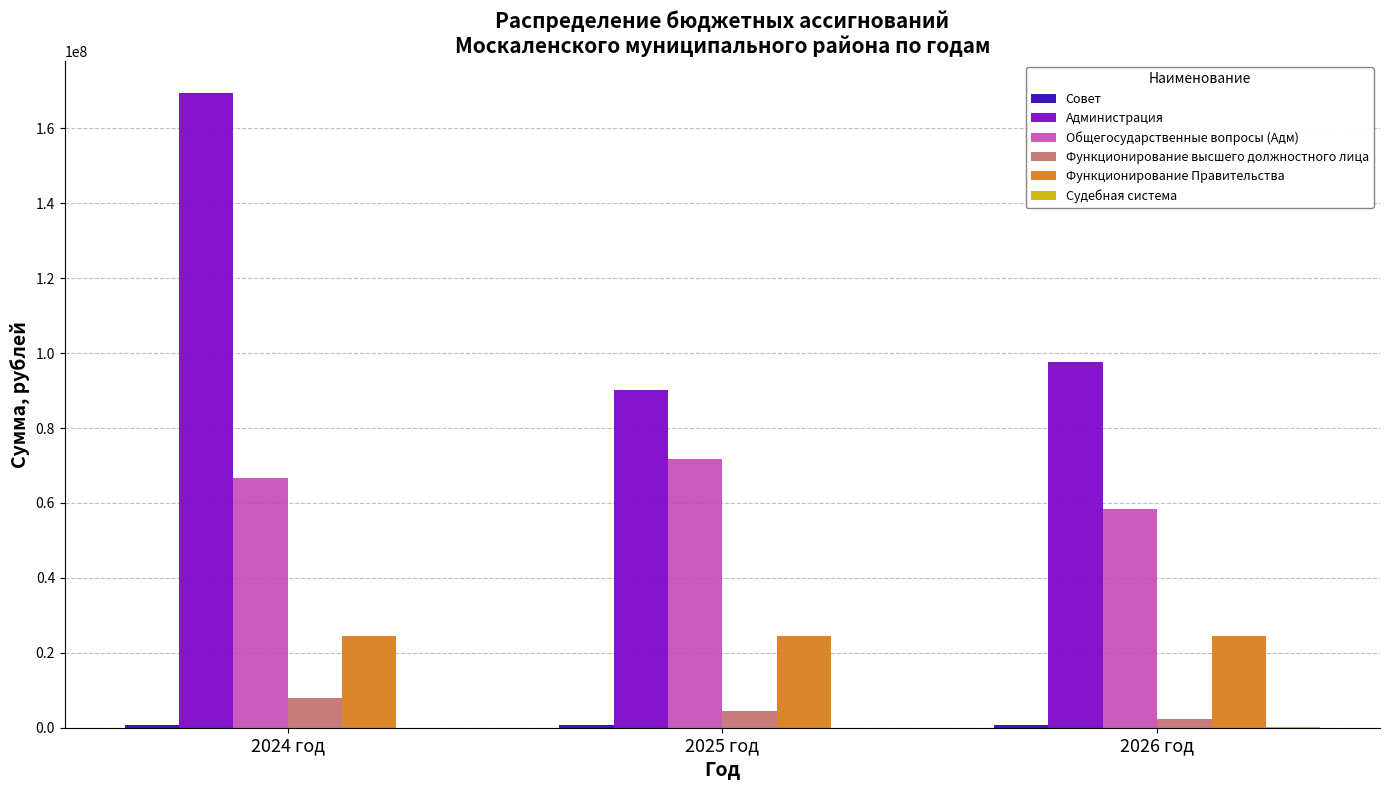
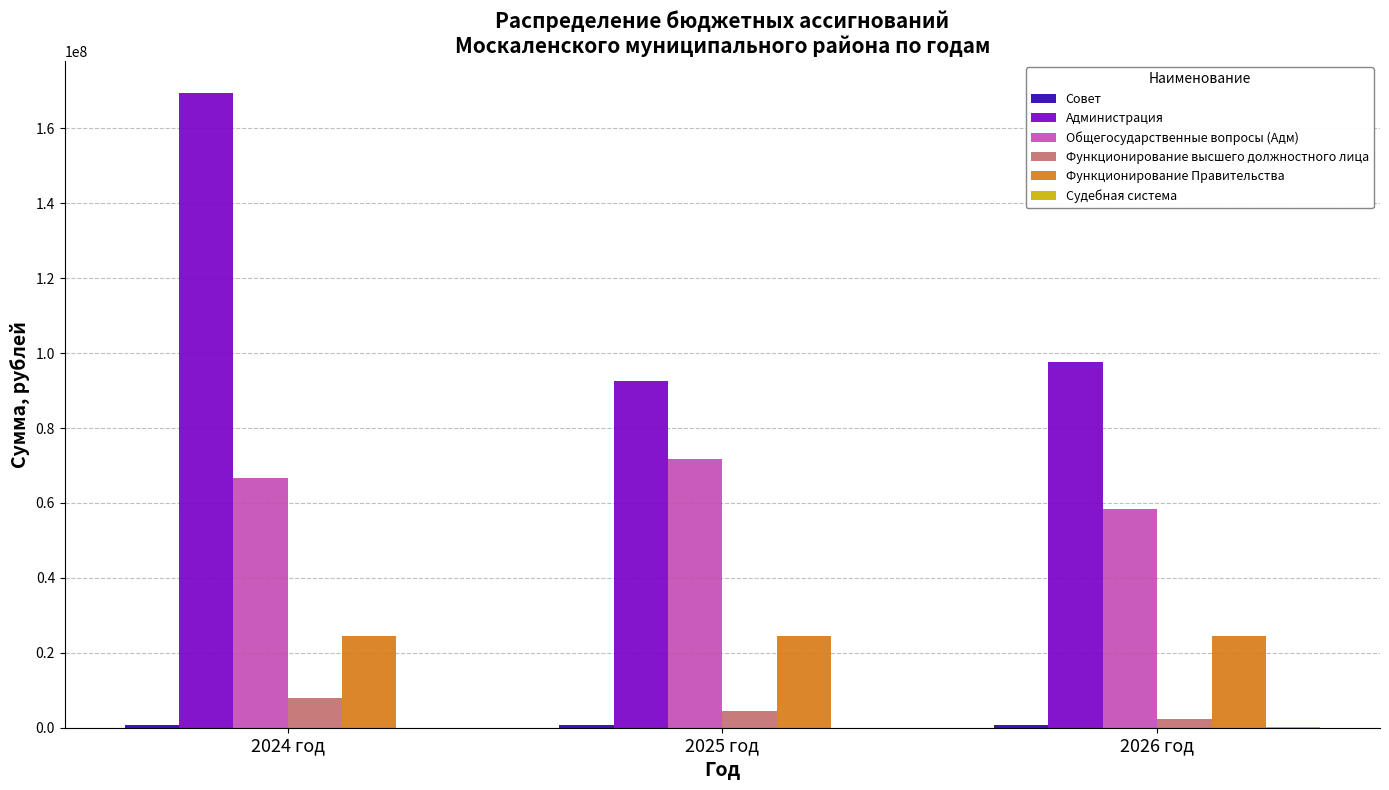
Администрация, 2025 год: 90000000 -> 93000000
